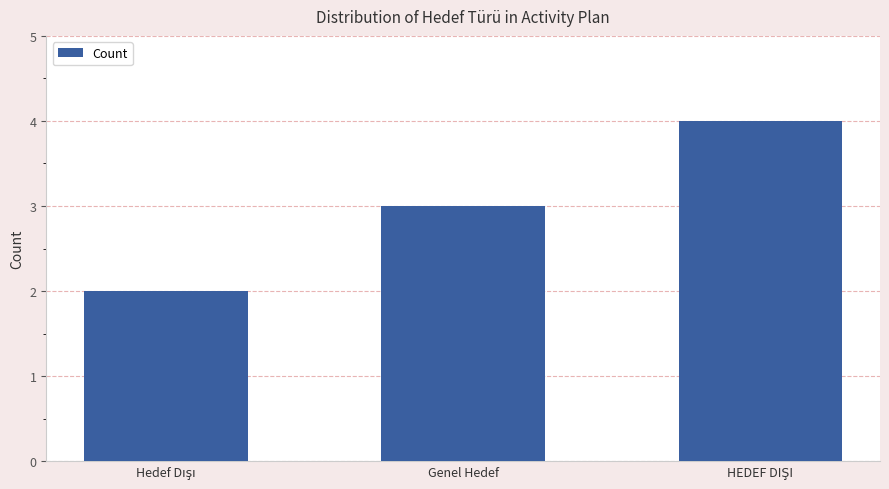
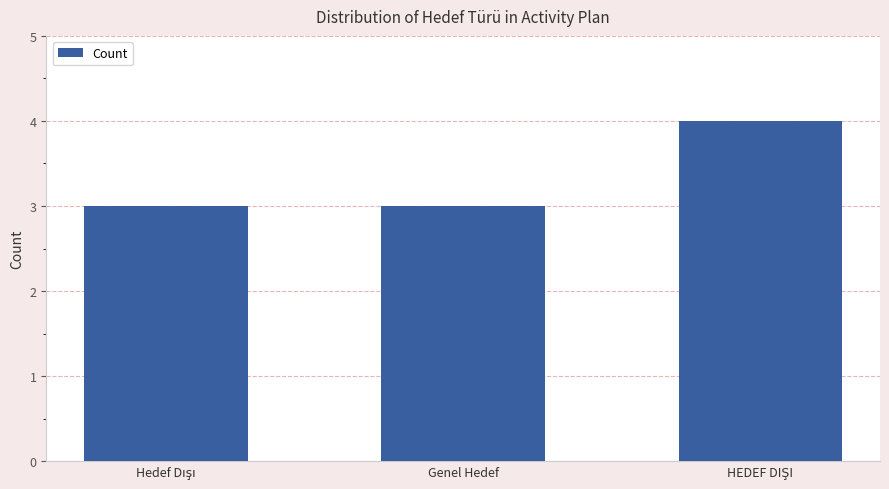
Hedef Dışı: 2 -> 3
